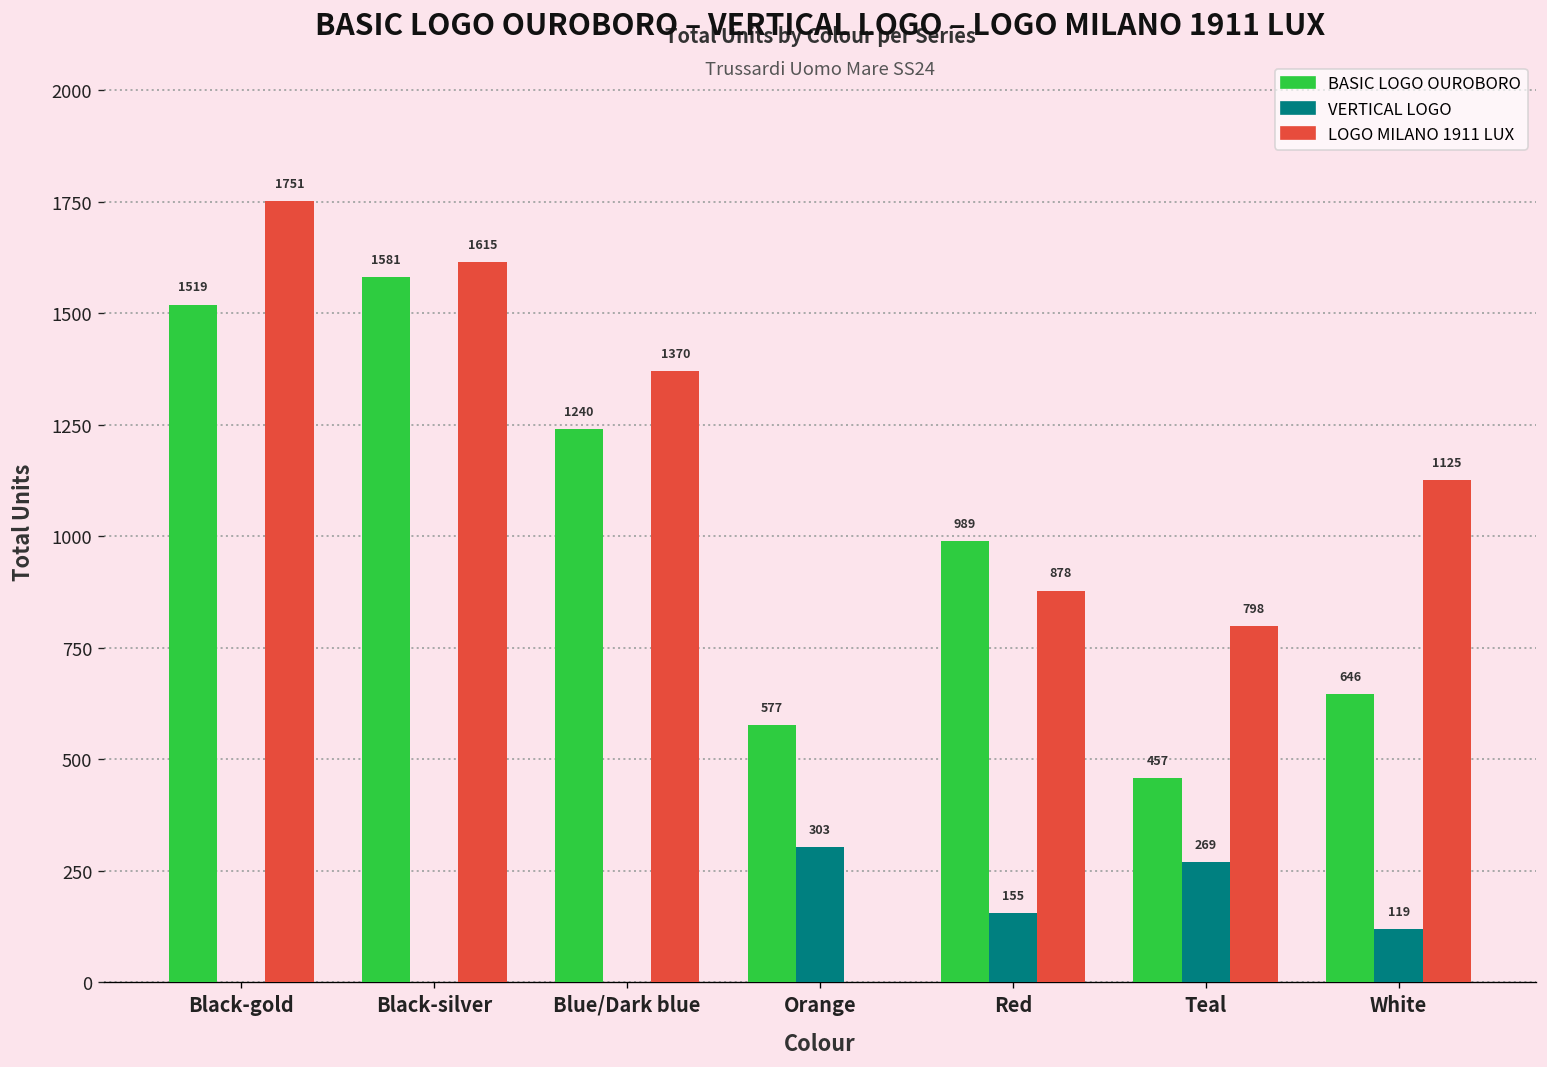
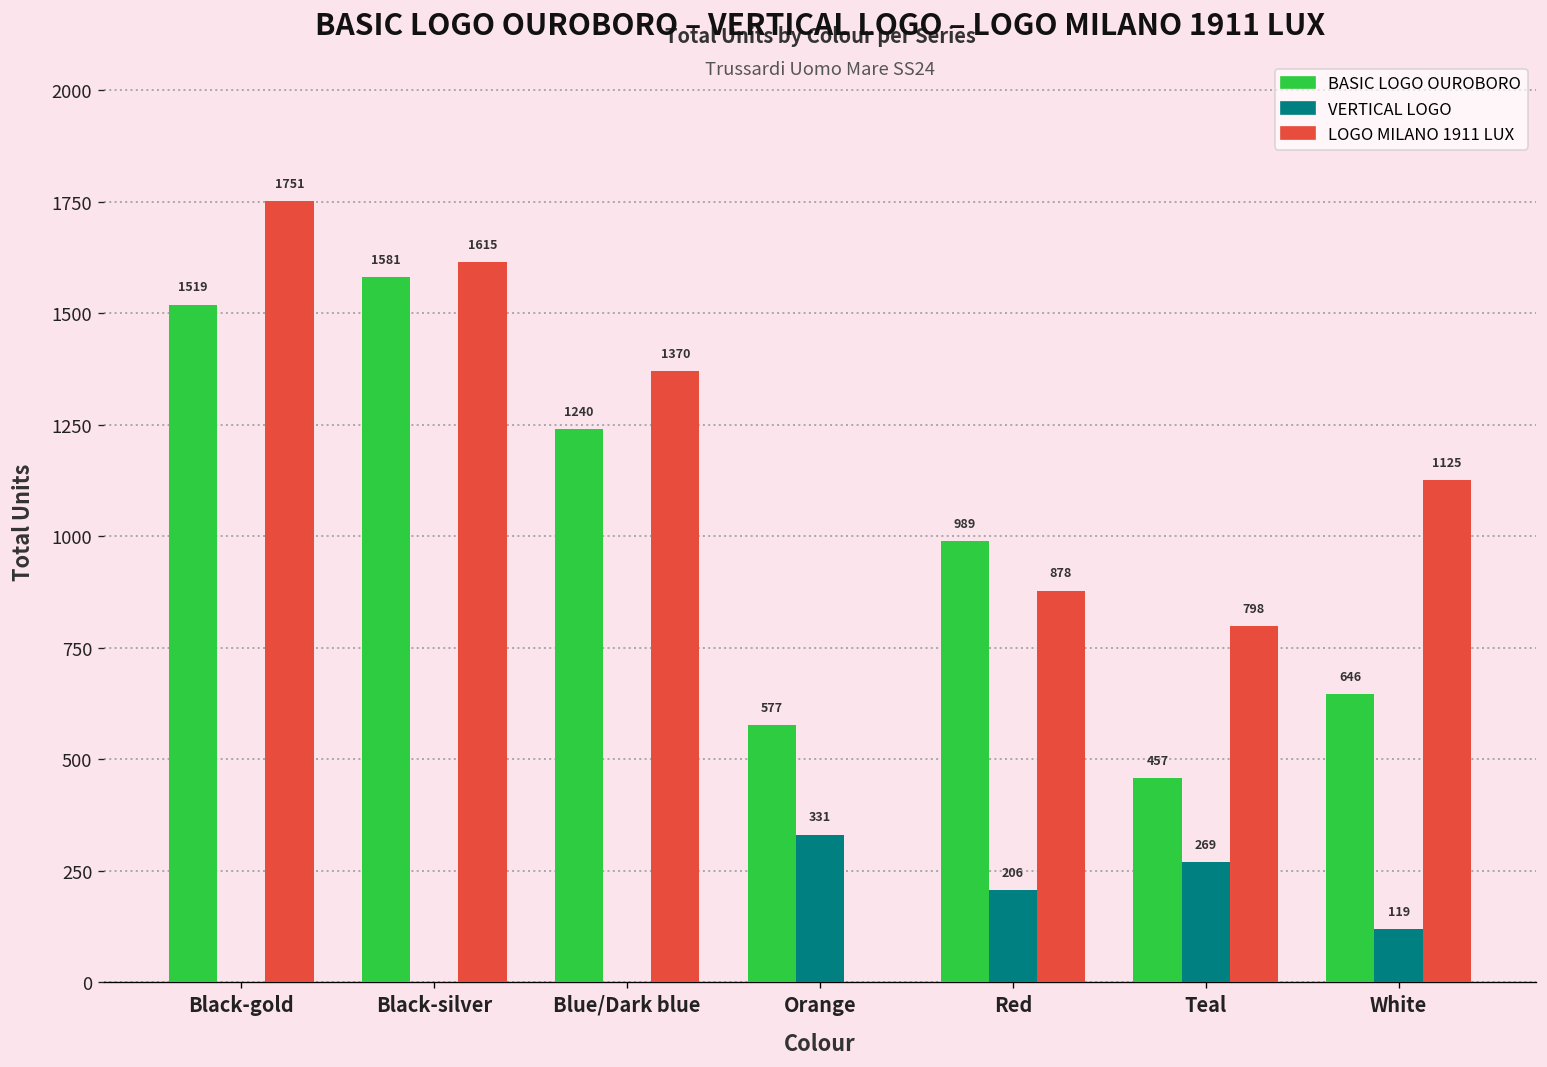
VERTICAL LOGO, Orange: 303 -> 331
VERTICAL LOGO, Red: 155 -> 206
